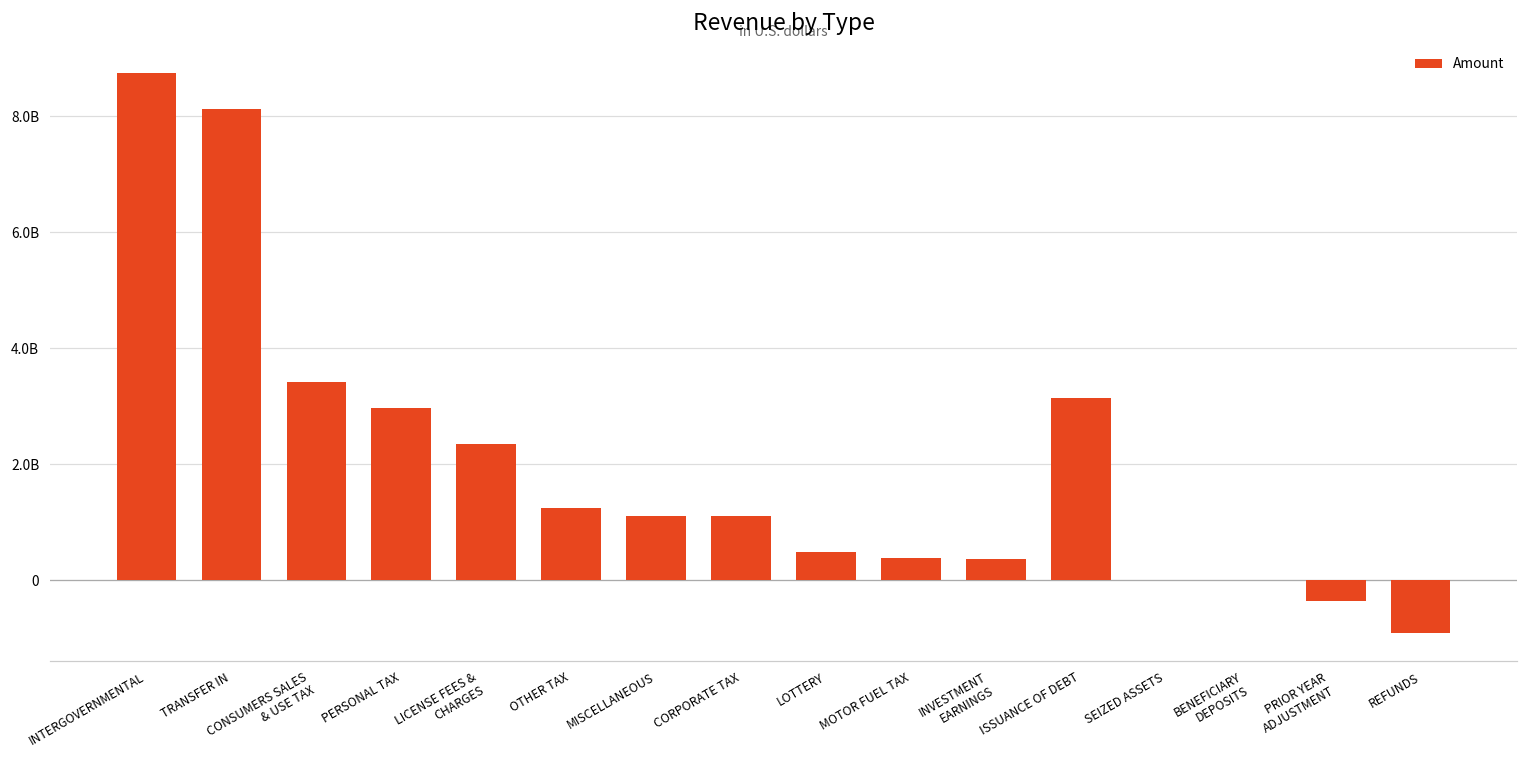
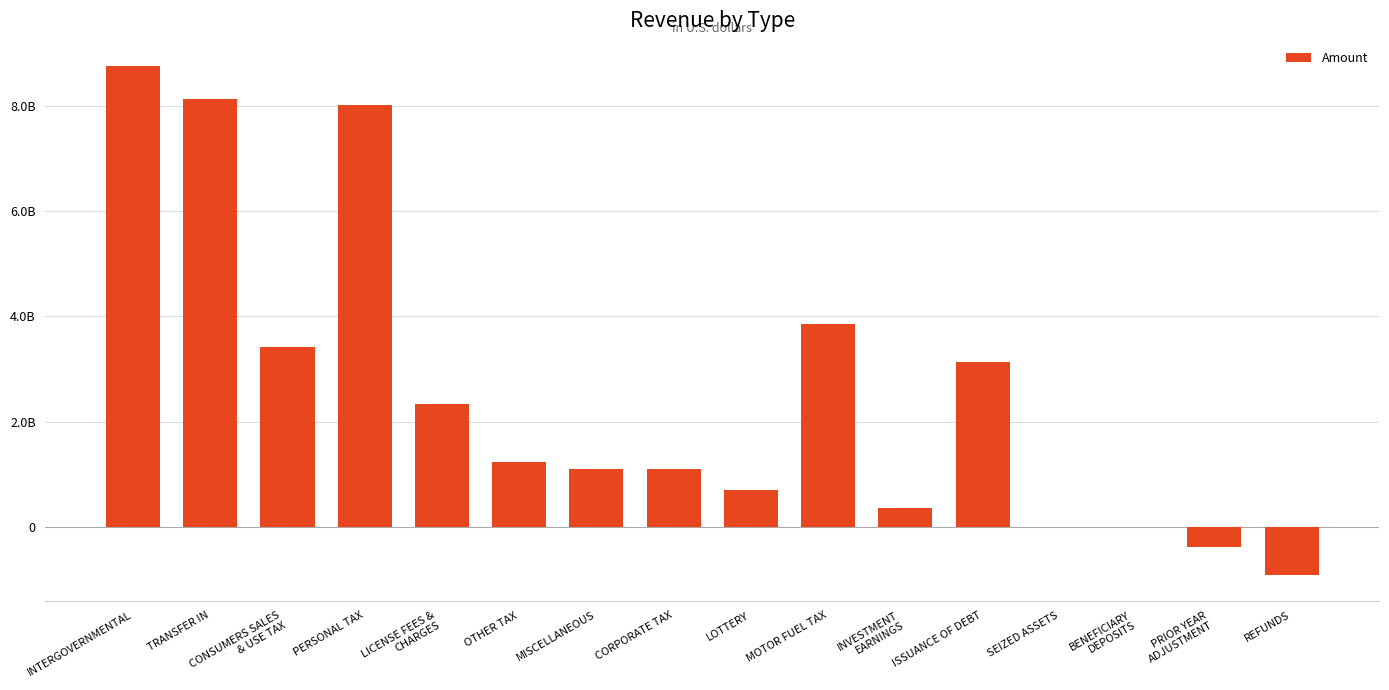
PERSONAL TAX: 3000000000 -> 8000000000
LOTTERY: 500000000 -> 700000000
MOTOR FUEL TAX: 400000000 -> 3900000000
